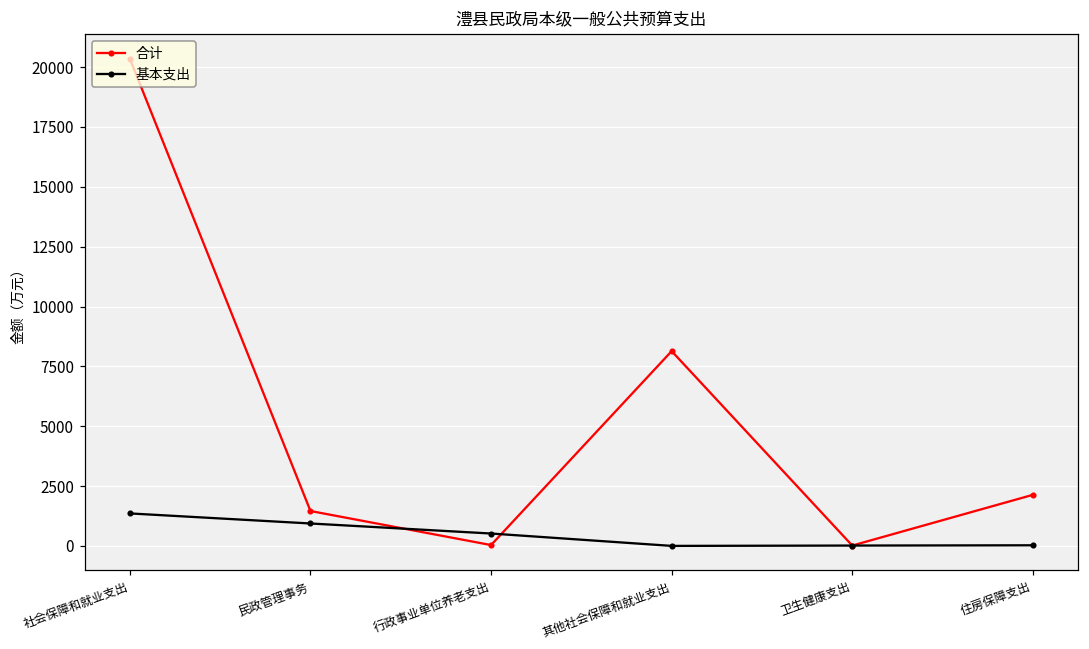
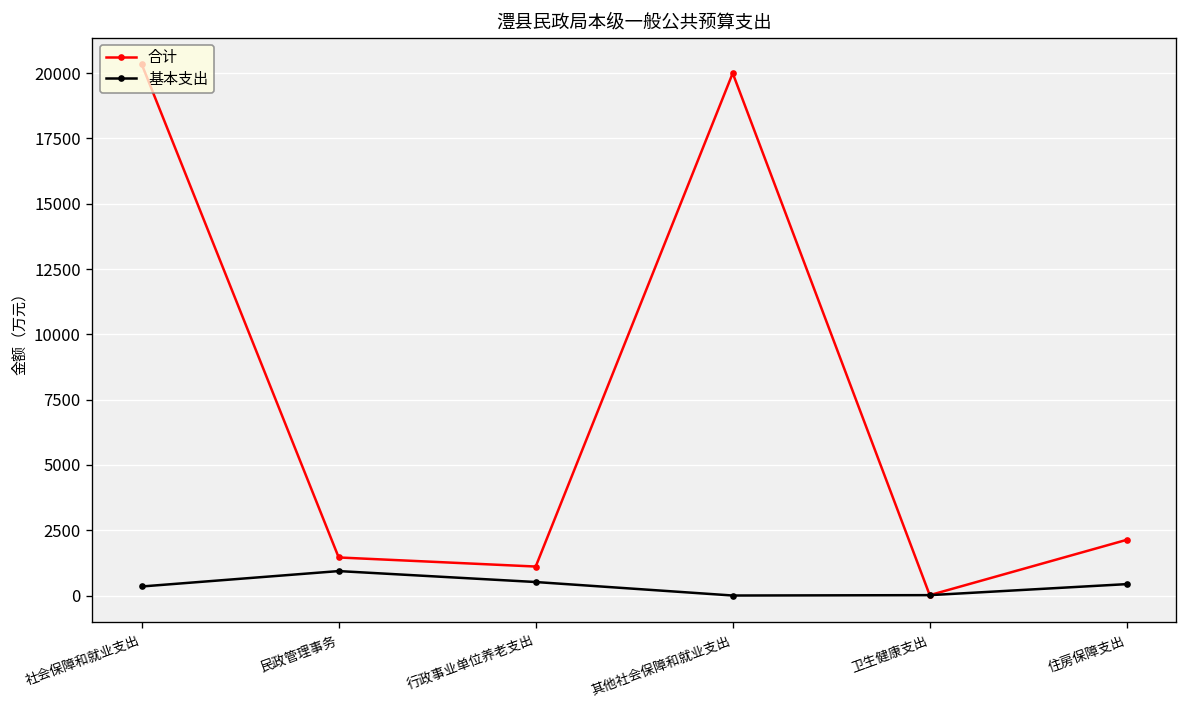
基本支出, 社会保障和就业支出: 1400 -> 300
合计, 行政事业单位养老支出: 0 -> 1100
合计, 其他社会保障和就业支出: 8100 -> 20000
基本支出, 住房保障支出: 0 -> 400
